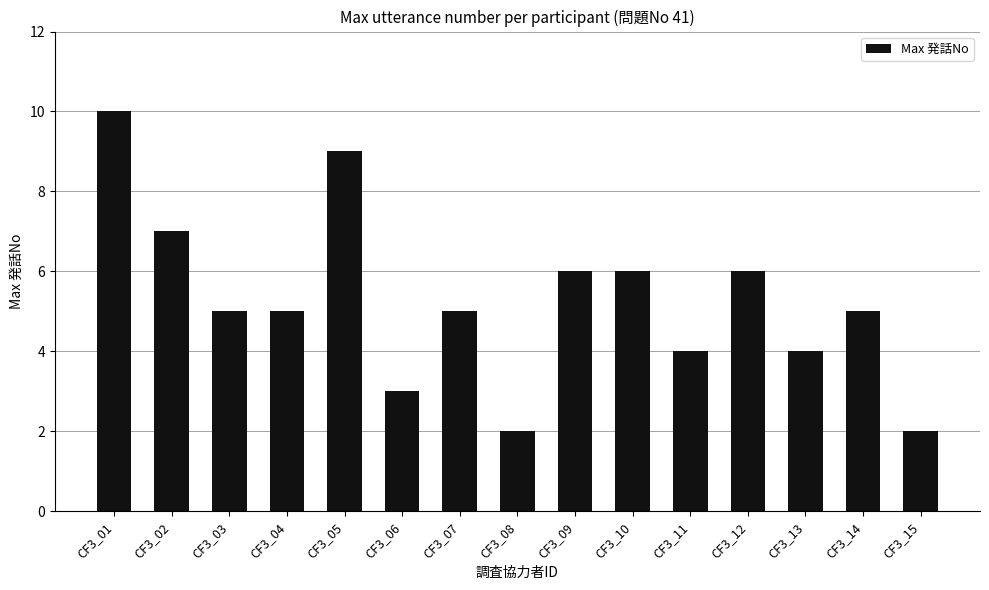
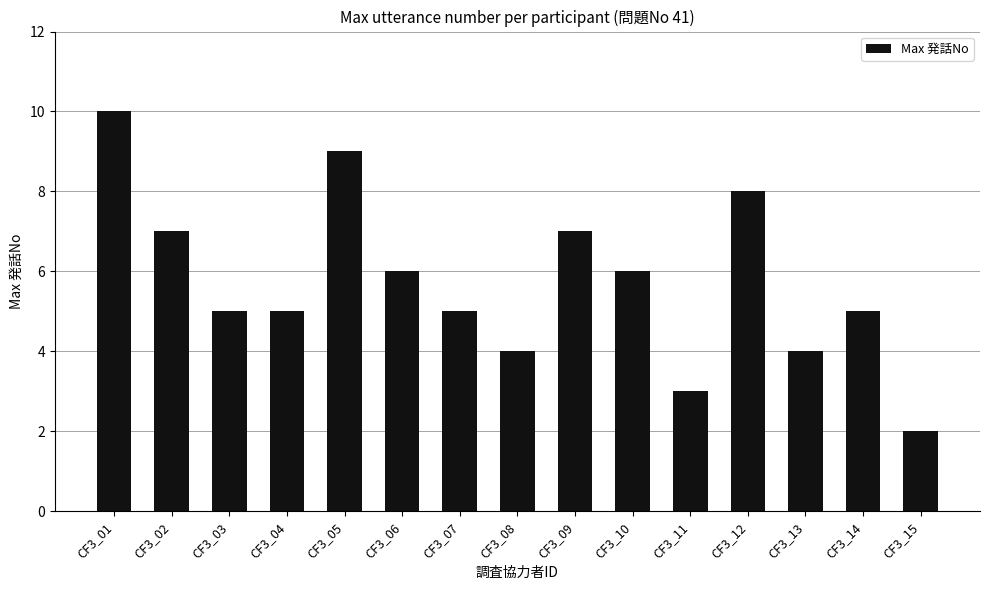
CF3_06: 3 -> 6
CF3_08: 2 -> 4
CF3_09: 6 -> 7
CF3_11: 4 -> 3
CF3_12: 6 -> 8
